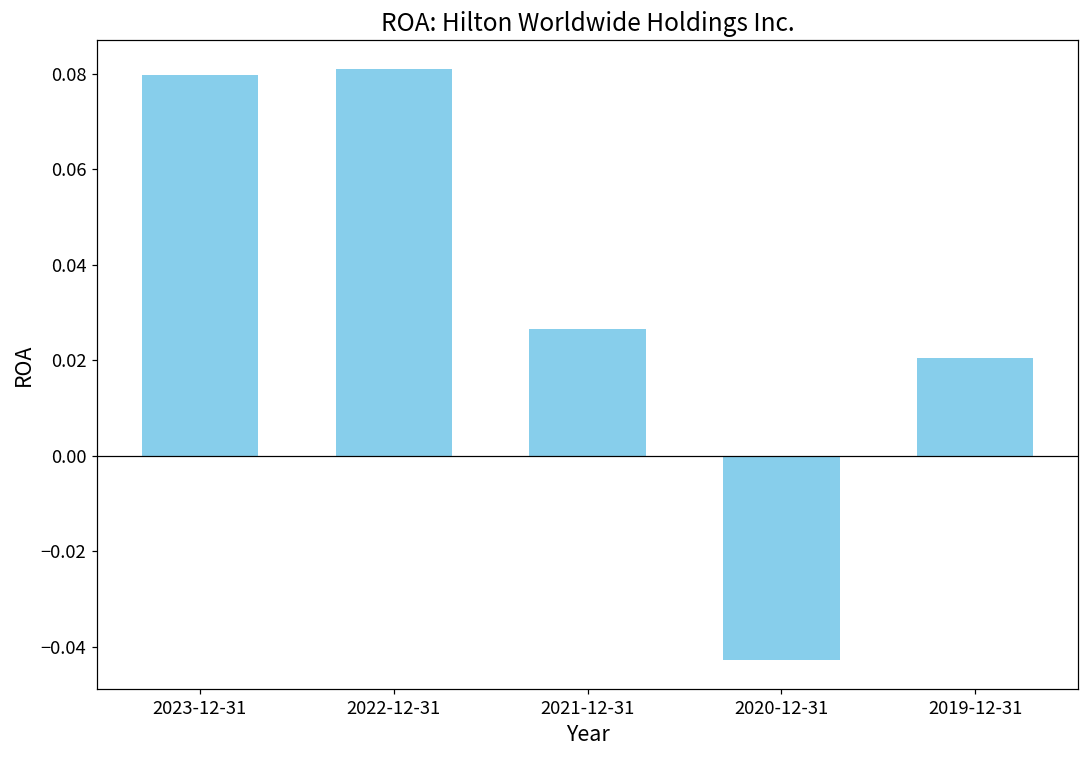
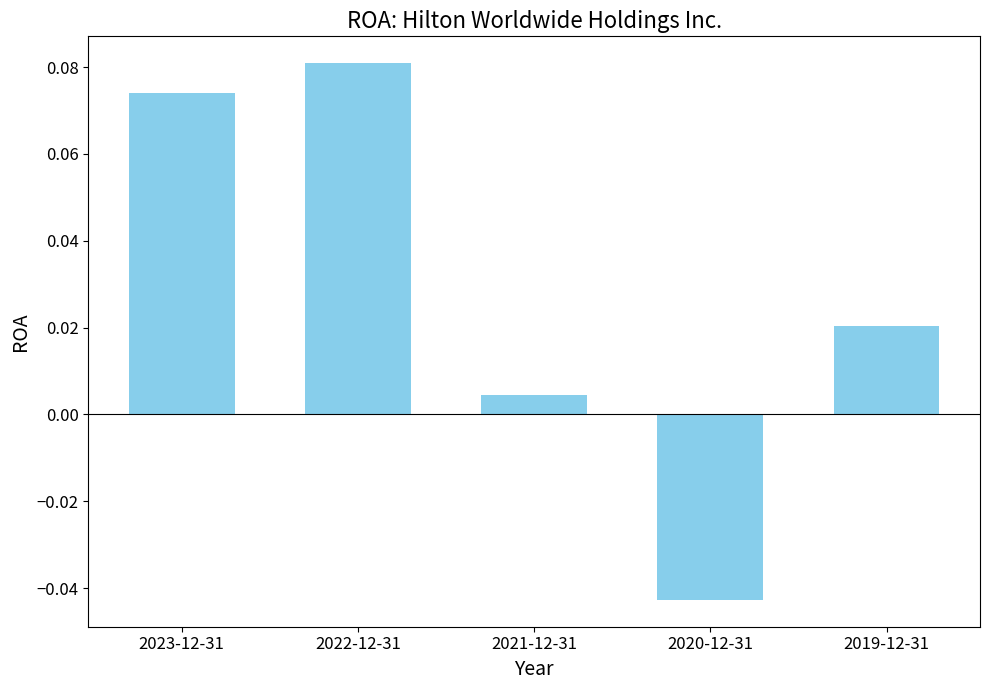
2023-12-31: 0.080 -> 0.074
2021-12-31: 0.027 -> 0.005
